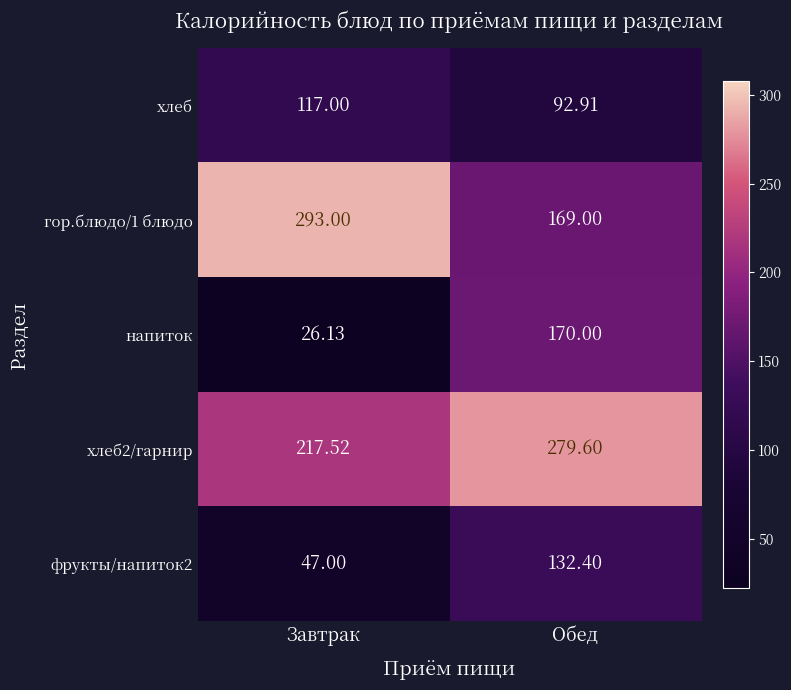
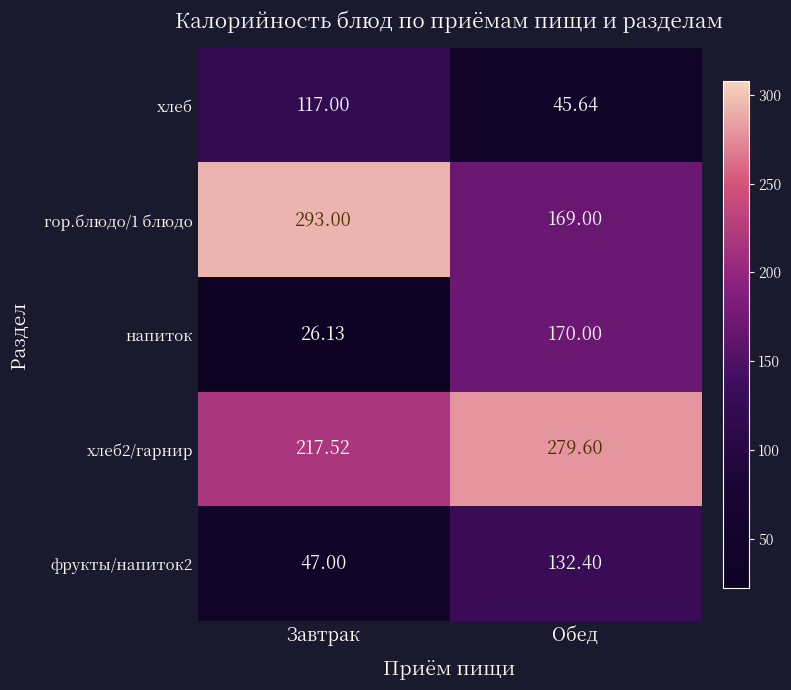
хлеб, Обед: 92.91 -> 45.64
